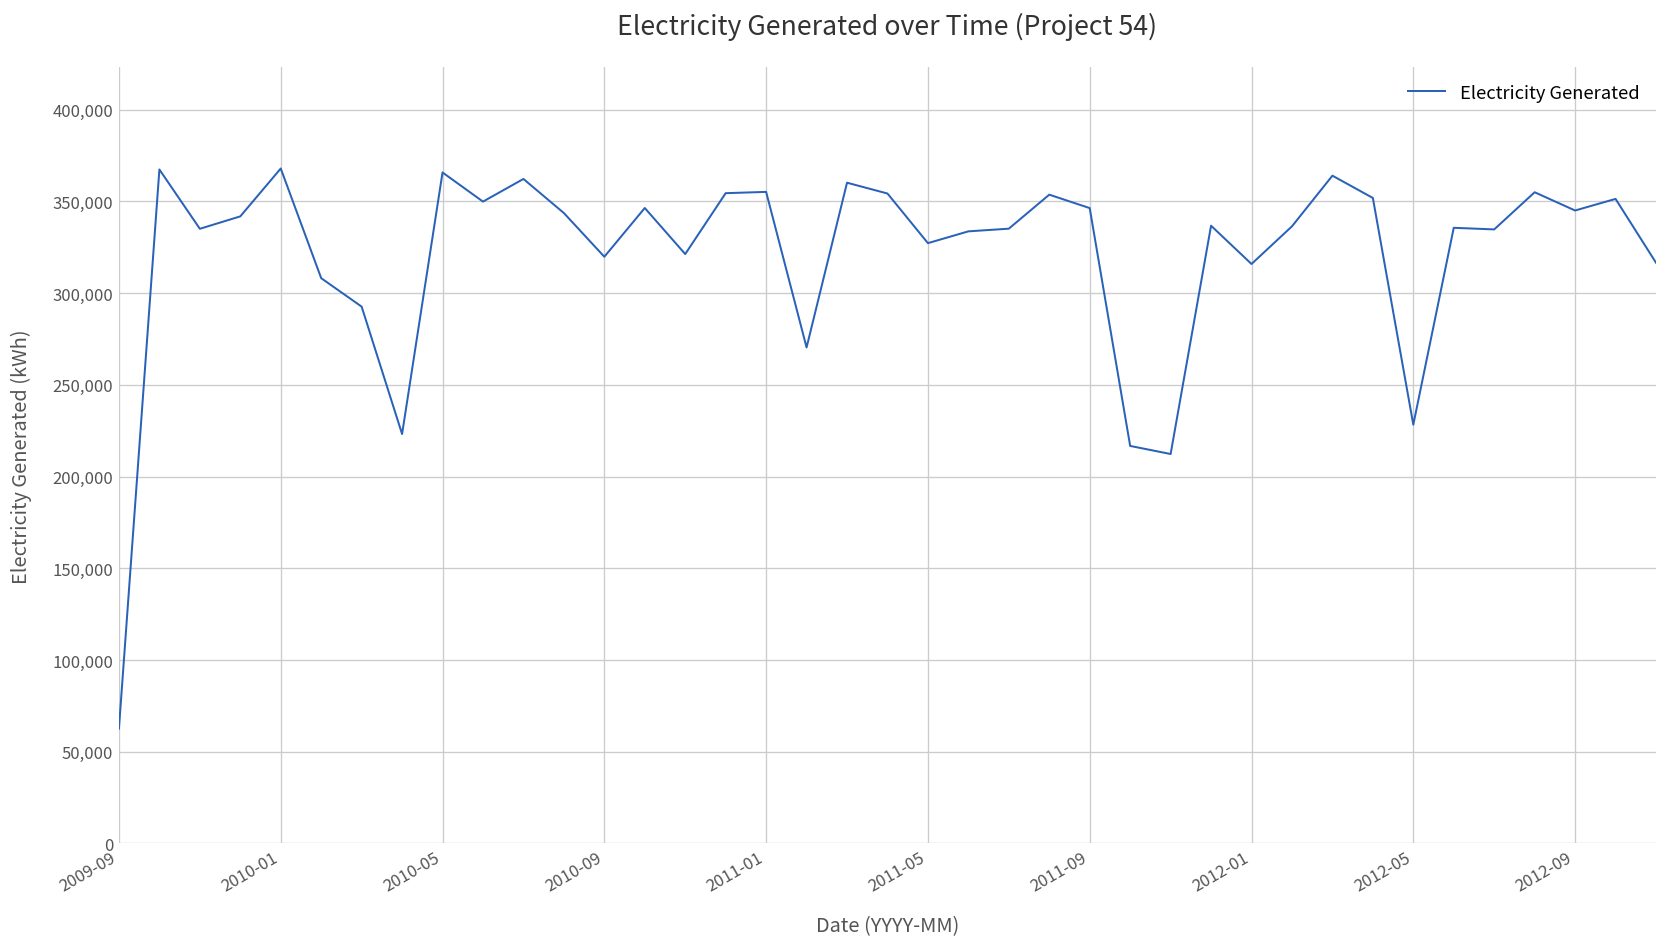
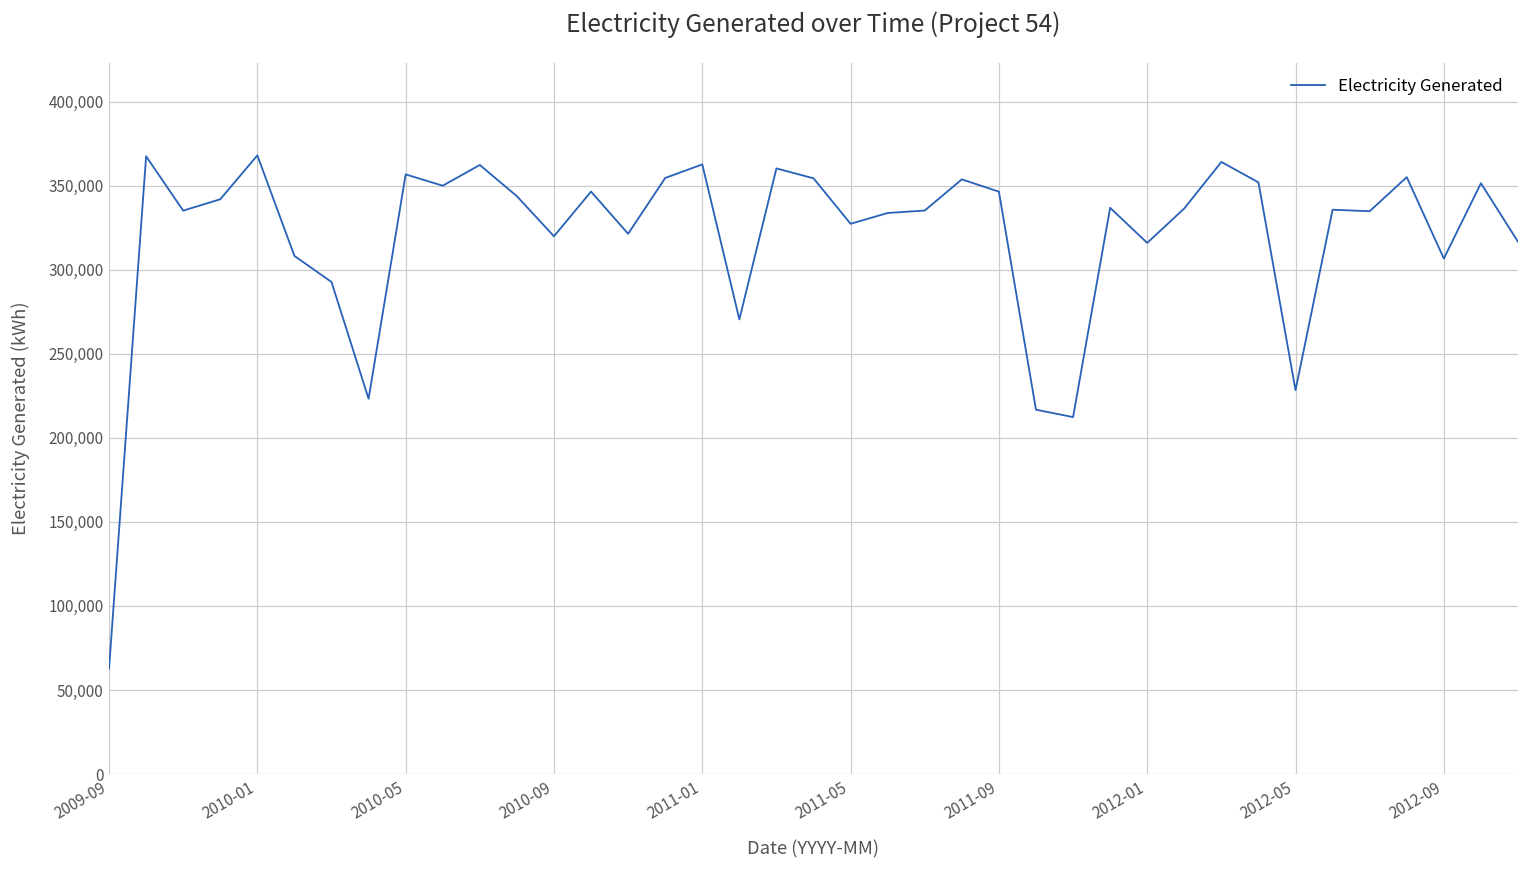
2010-05: 366,000 -> 357,000
2011-01: 355,000 -> 363,000
2012-09: 345,000 -> 307,000
